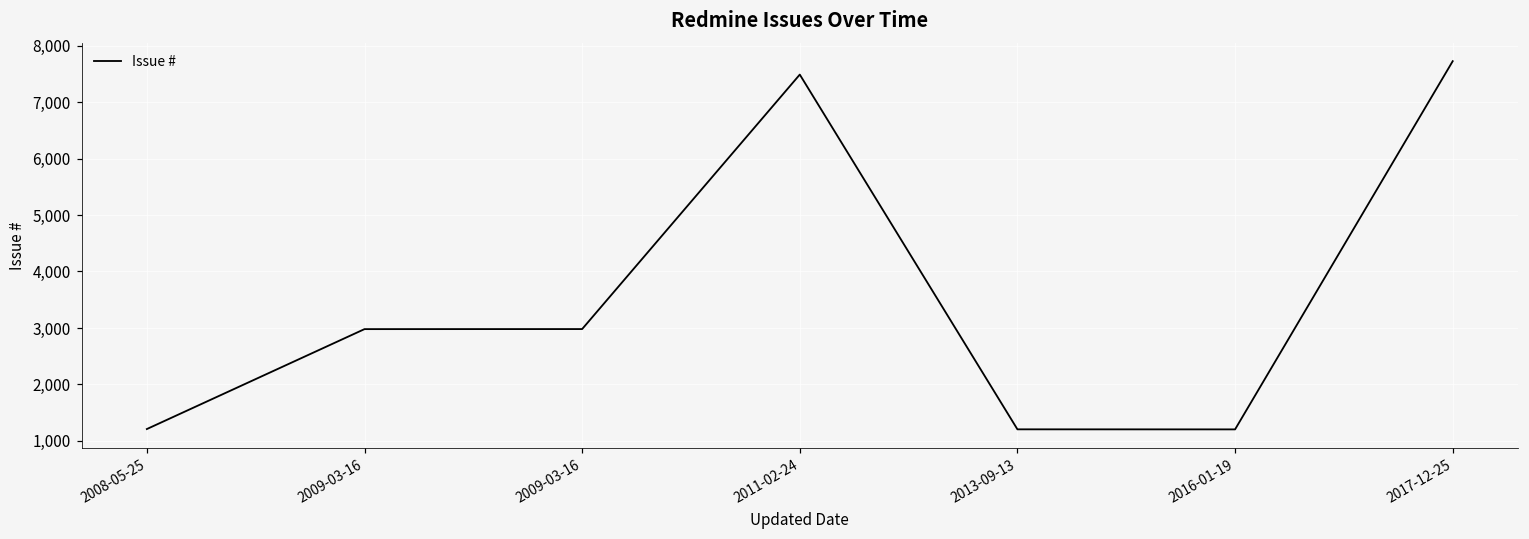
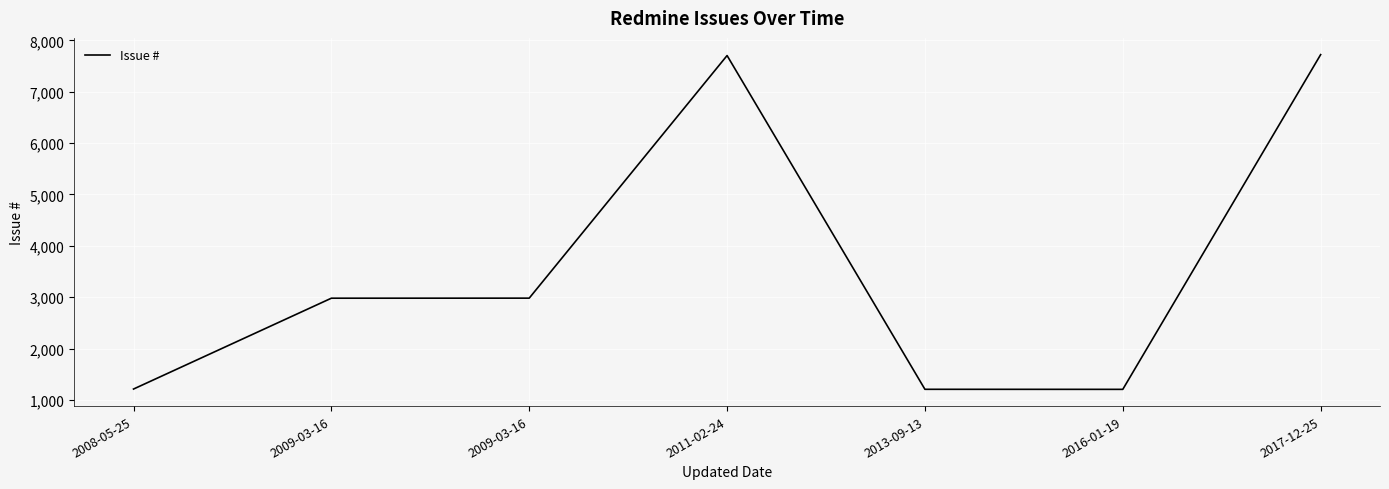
2011-02-24: 7,500 -> 7,700
